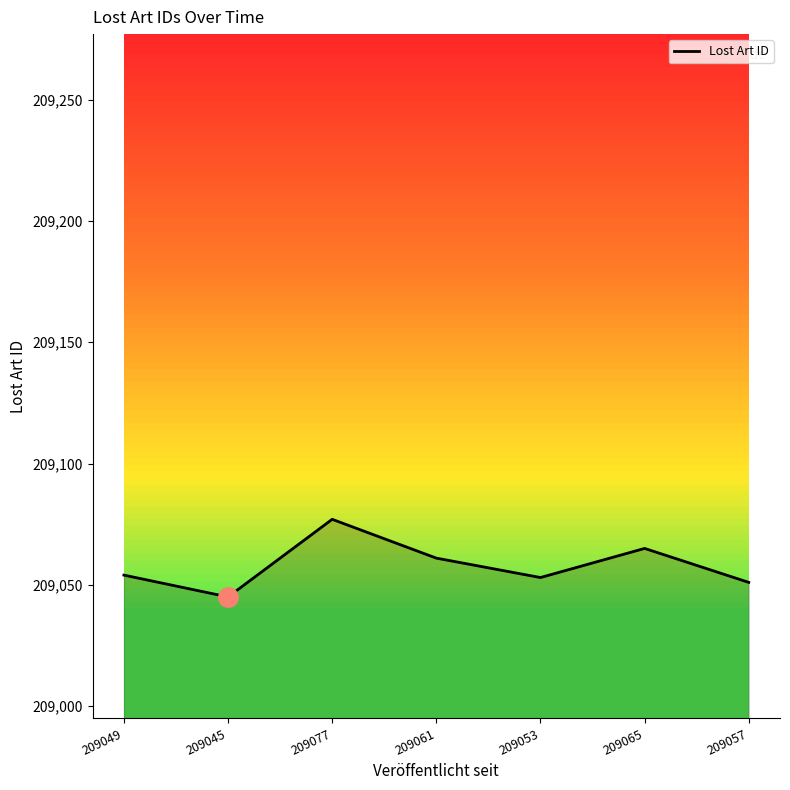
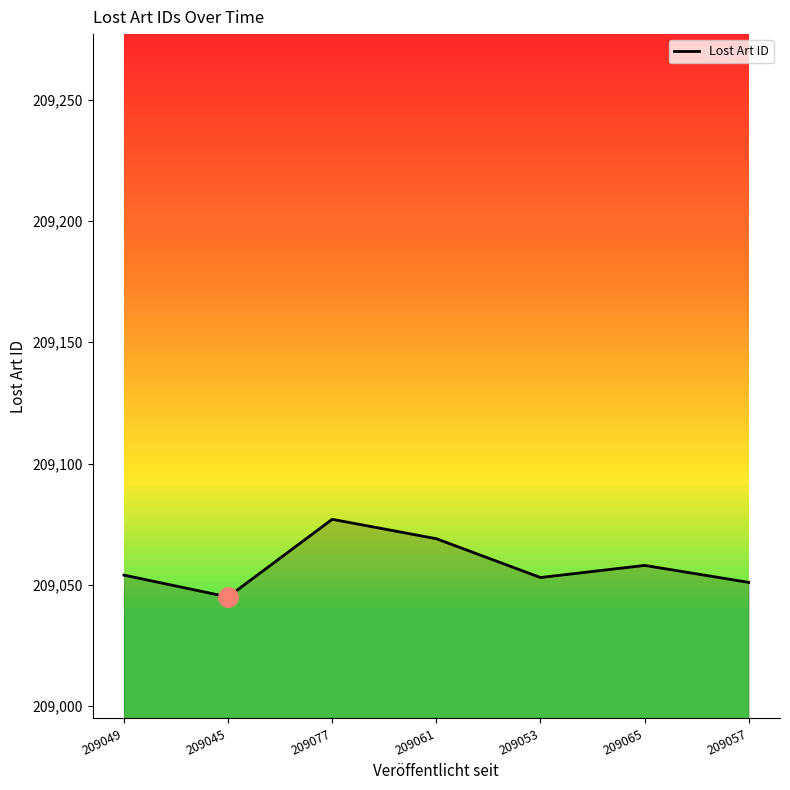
Lost Art ID, 209061: 209,061 -> 209,069
Lost Art ID, 209065: 209,065 -> 209,058
